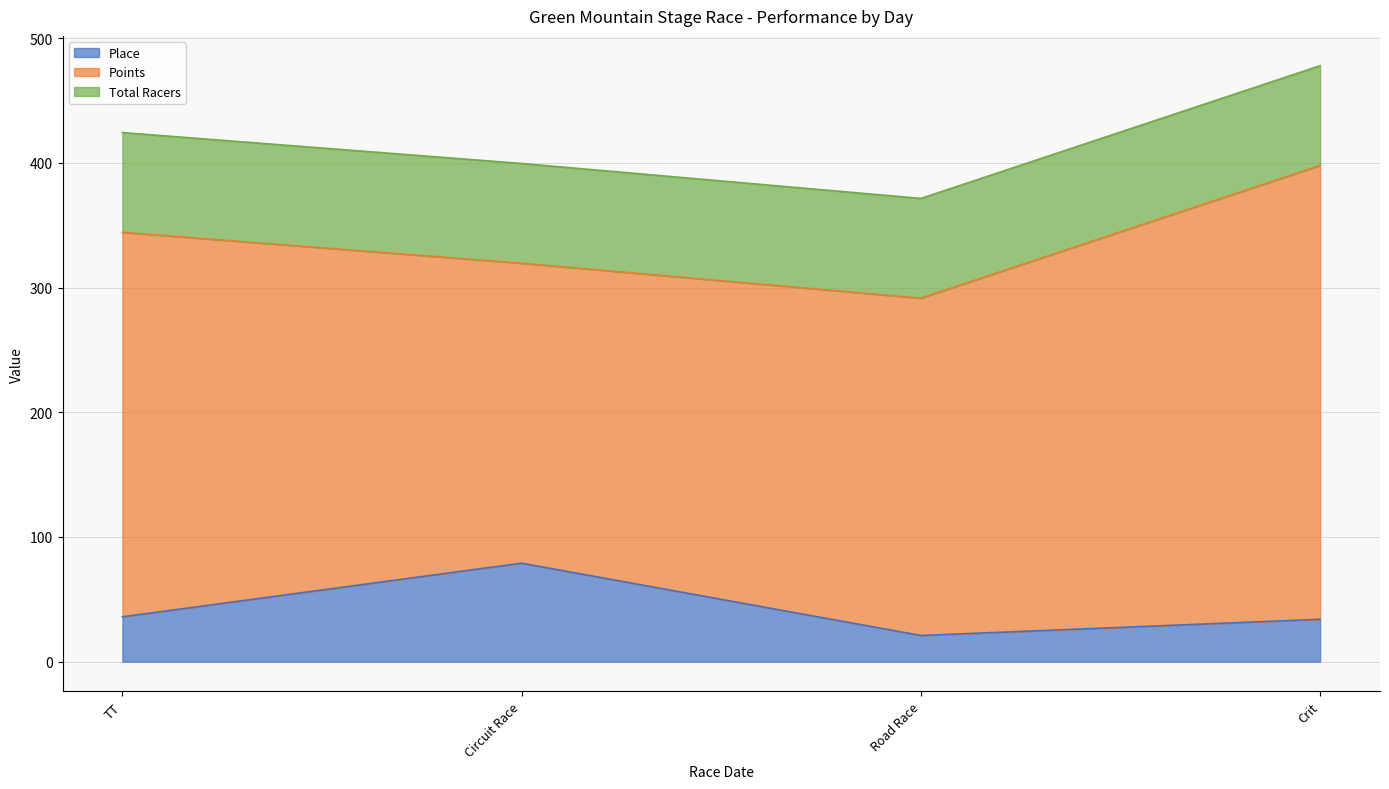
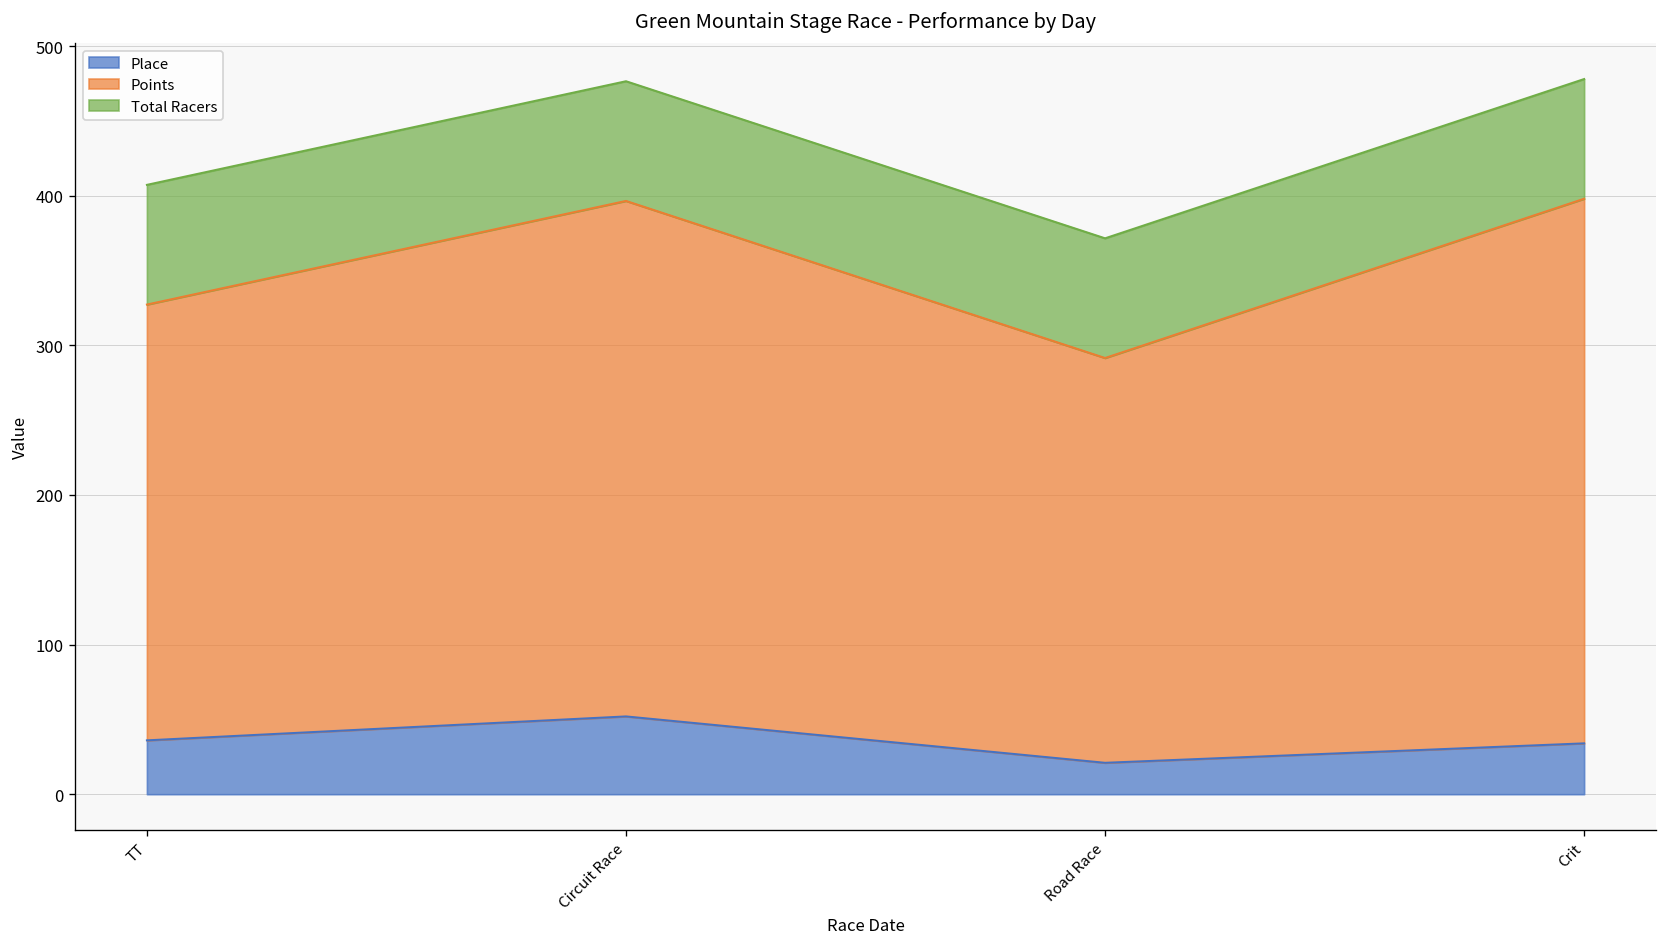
Points, TT: 308 -> 291
Place, Circuit Race: 79 -> 52
Points, Circuit Race: 241 -> 345
